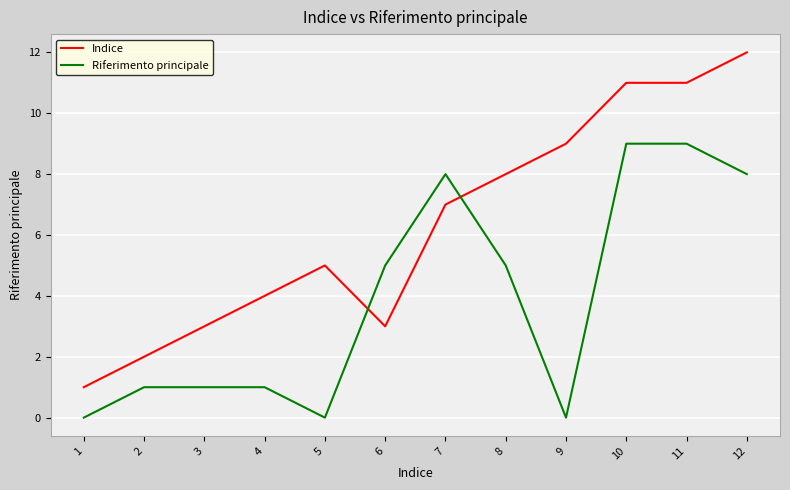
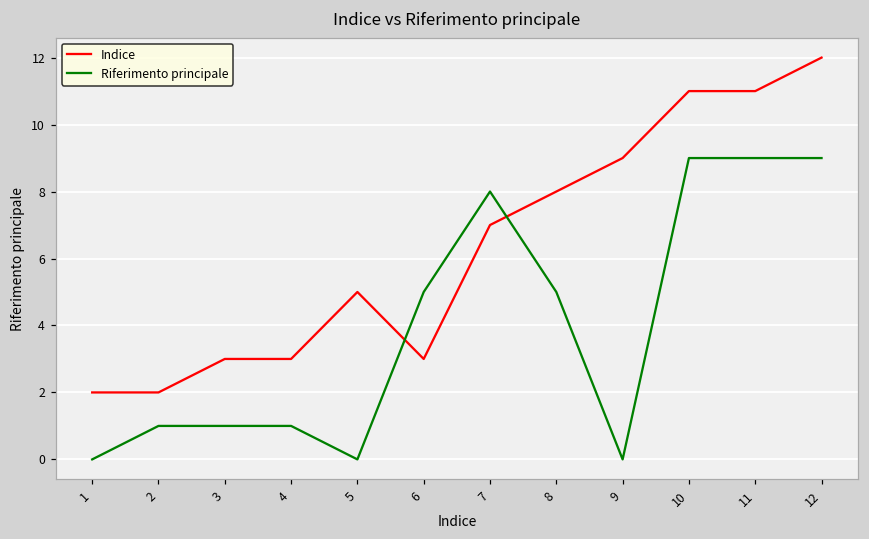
Indice, 1: 1 -> 2
Indice, 4: 4 -> 3
Riferimento principale, 12: 8 -> 9
